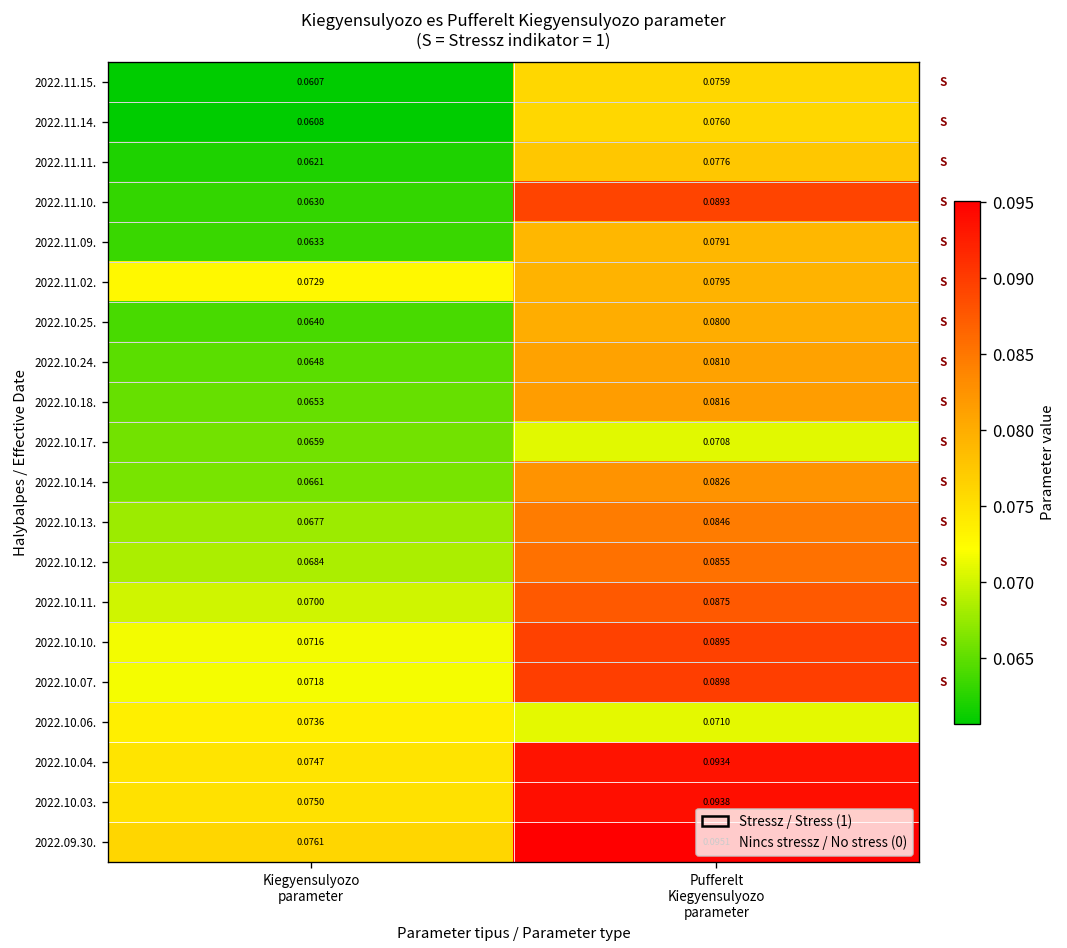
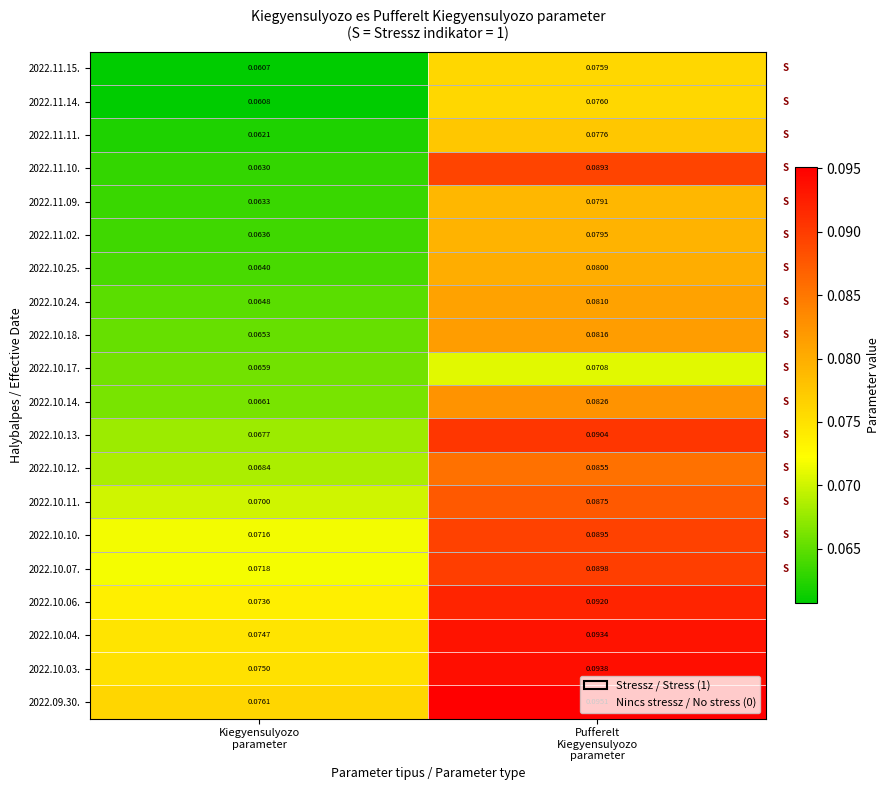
2022.11.02., Kiegyensulyozo parameter: 0.0729 -> 0.0636
2022.10.13., Pufferelt Kiegyensulyozo parameter: 0.0846 -> 0.0904
2022.10.06., Pufferelt Kiegyensulyozo parameter: 0.0710 -> 0.0920
